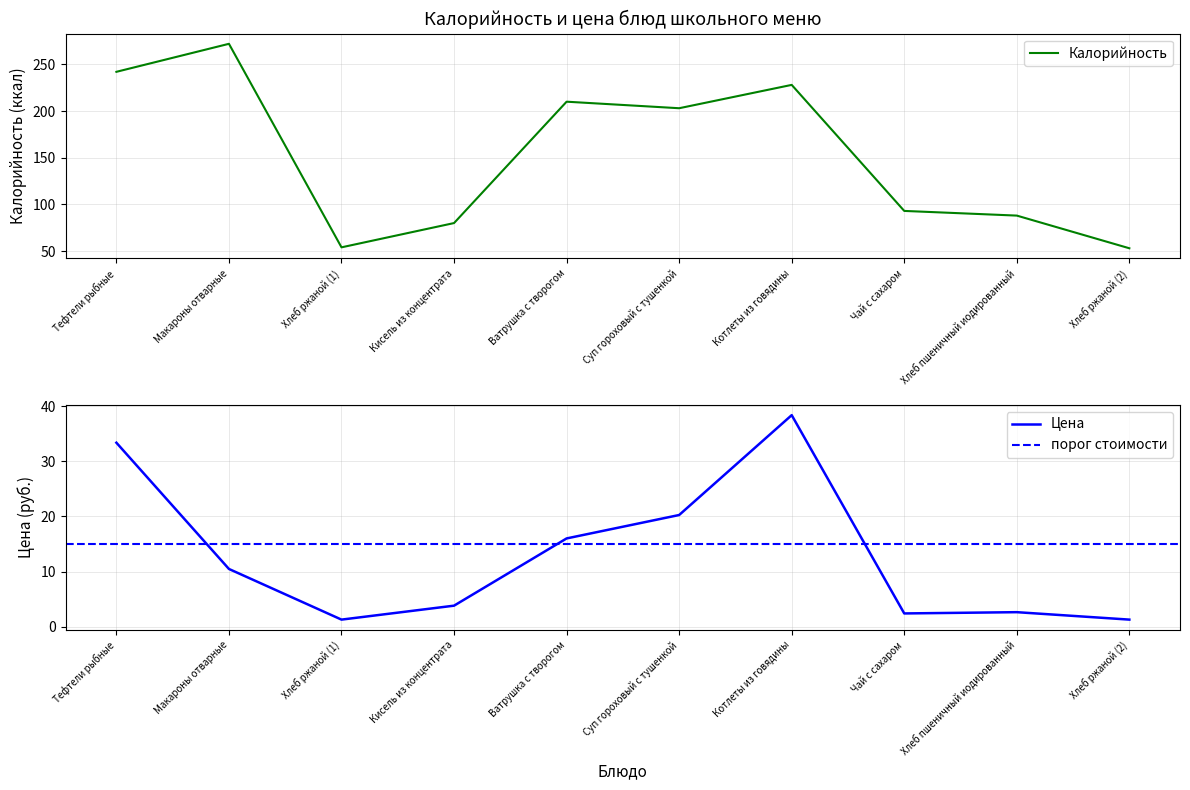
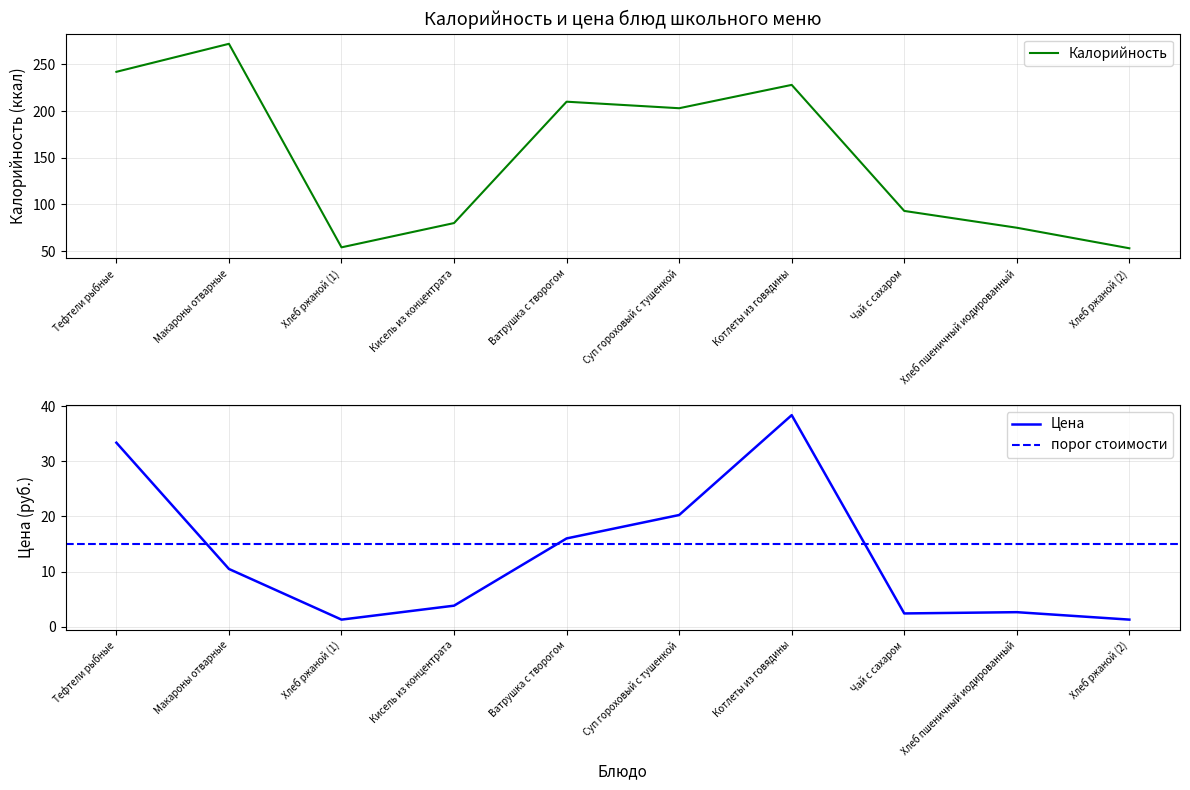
Калорийность и цена блюд школьного меню, Хлеб пшеничный иодированный: 90 -> 80
